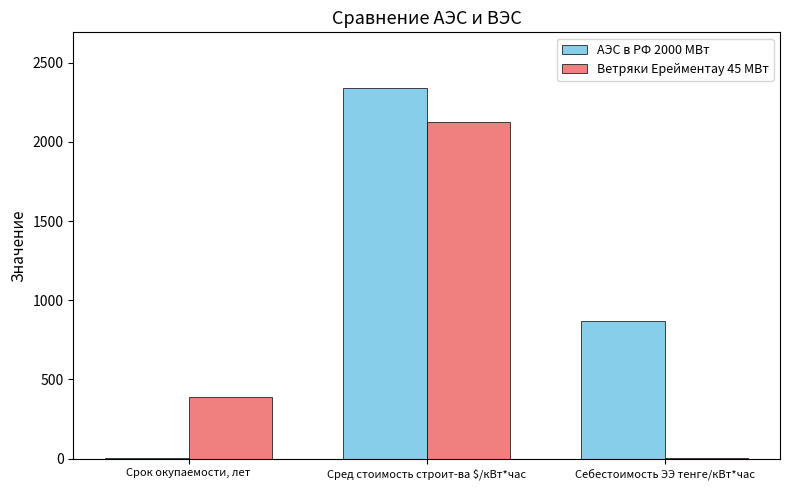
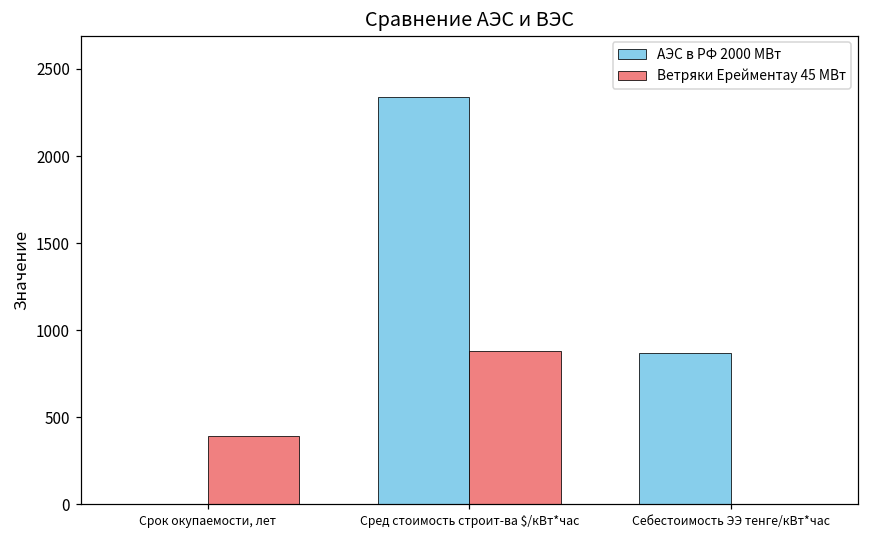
Ветряки Ерейментау 45 МВт, Сред стоимость строит-ва $/кВт*час: 2130 -> 880
